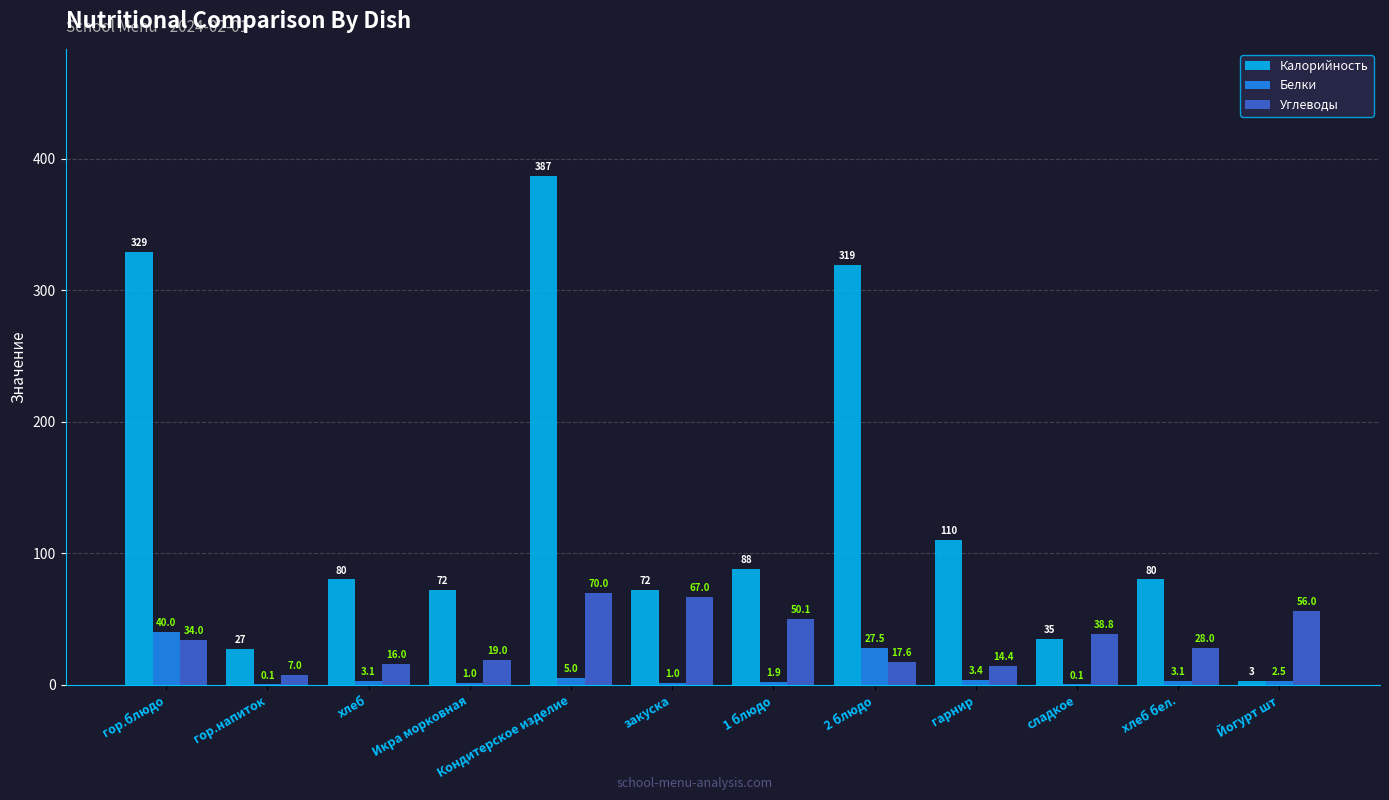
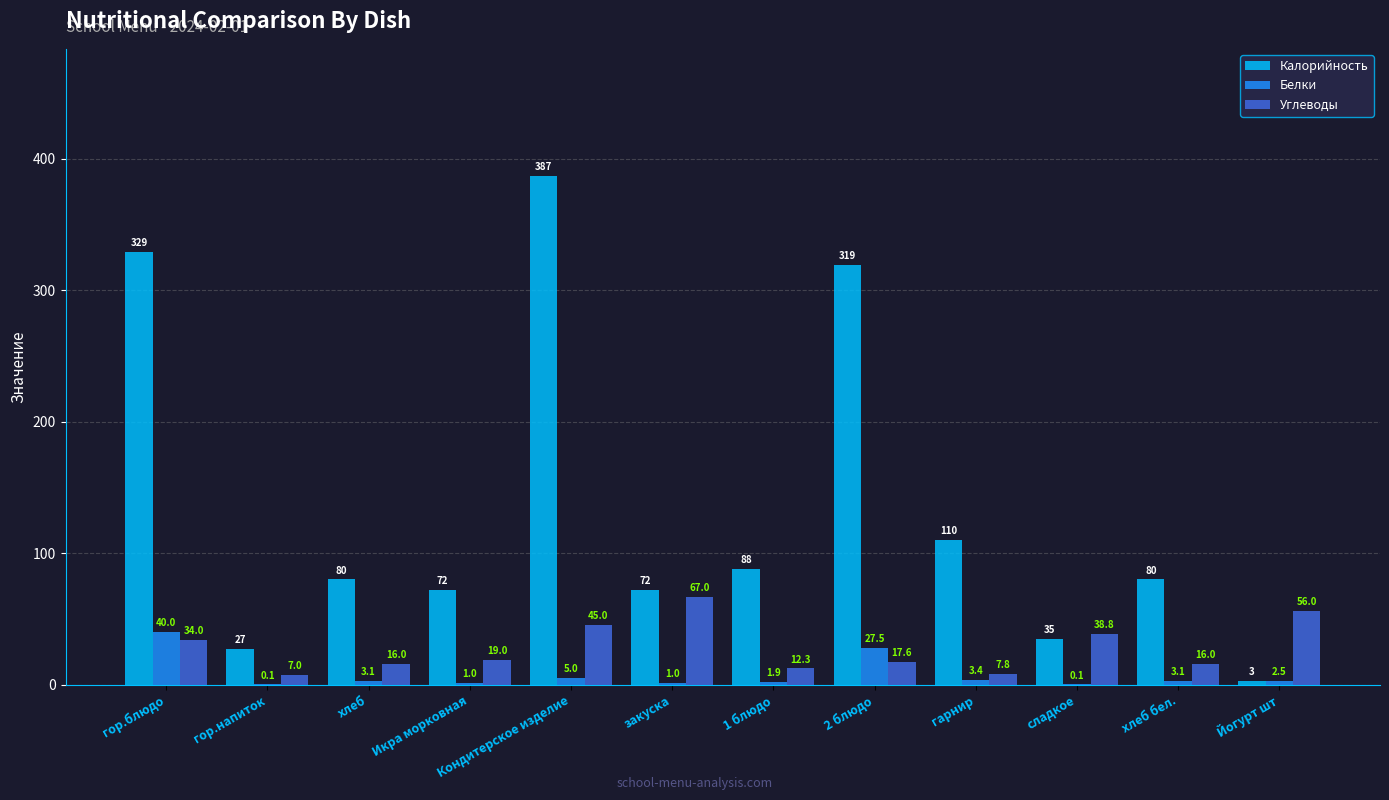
Углеводы, Кондитерское изделие: 70.0 -> 45.0
Углеводы, 1 блюдо: 50.1 -> 12.3
Углеводы, гарнир: 14.4 -> 7.8
Углеводы, хлеб бел.: 28.0 -> 16.0
